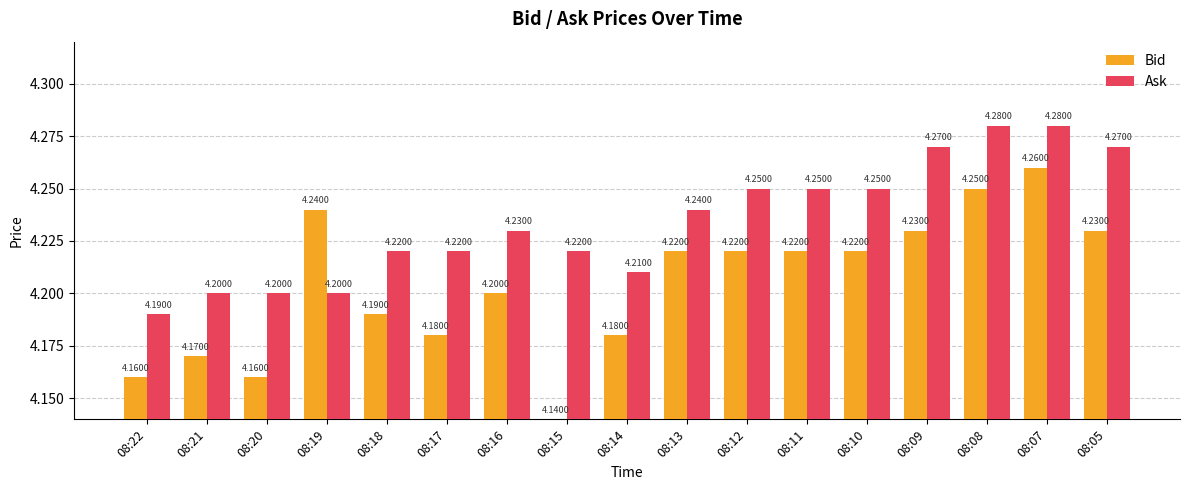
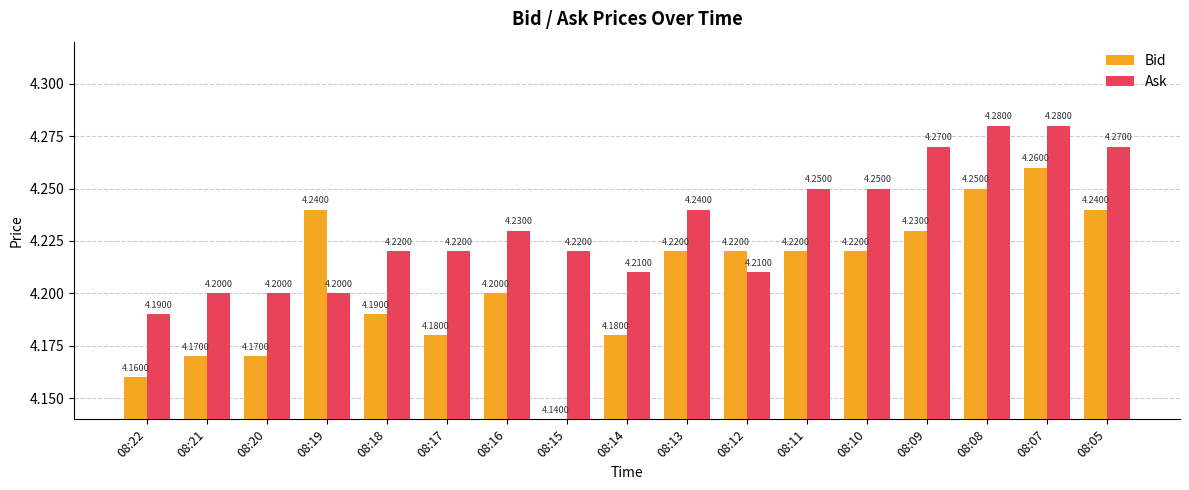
Bid, 08:20: 4.1600 -> 4.1700
Ask, 08:12: 4.2500 -> 4.2100
Bid, 08:05: 4.2300 -> 4.2400
